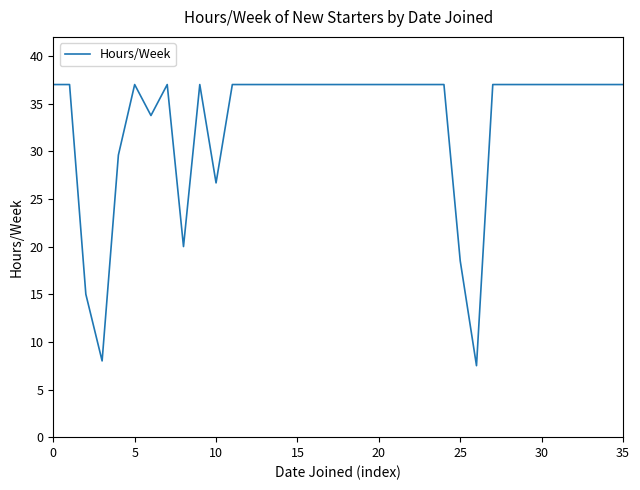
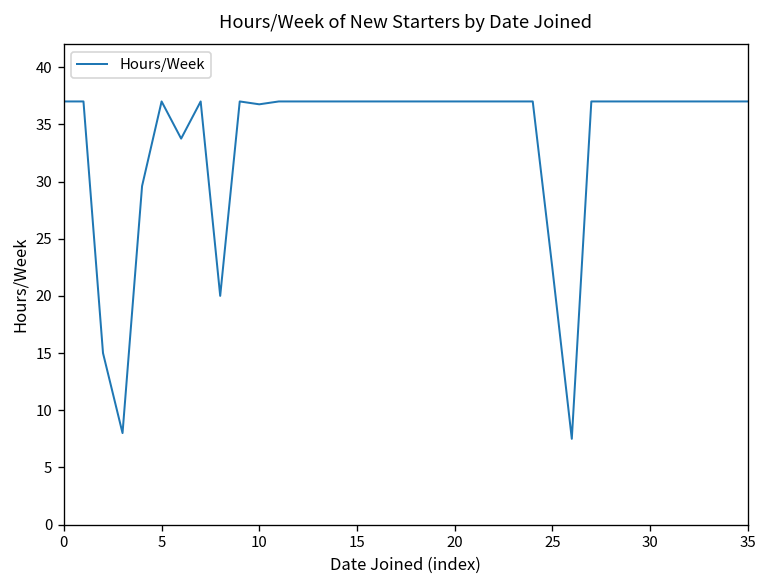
10: 27 -> 37
25: 19 -> 23
